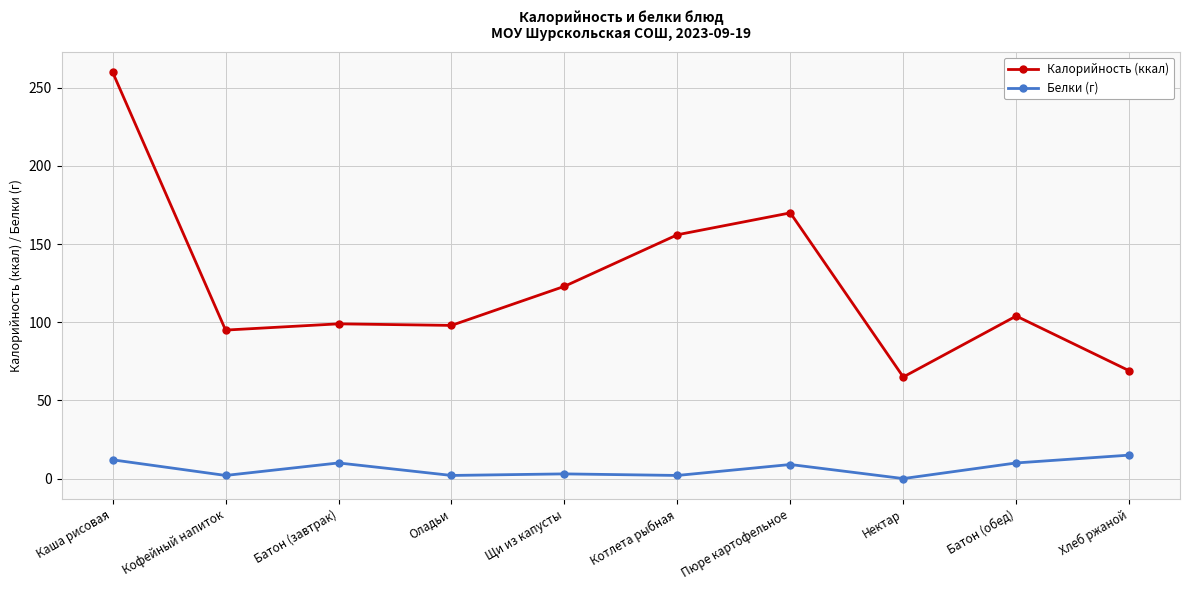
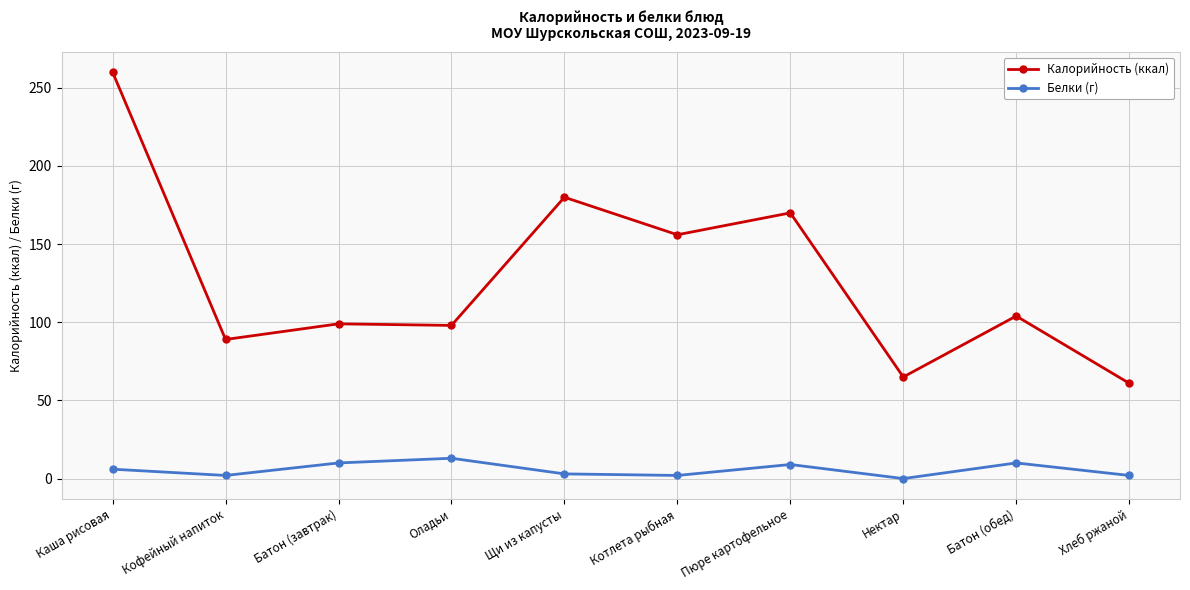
Белки (г), Каша рисовая: 12 -> 6
Калорийность (ккал), Кофейный напиток: 95 -> 89
Белки (г), Оладьи: 2 -> 13
Калорийность (ккал), Щи из капусты: 123 -> 180
Калорийность (ккал), Хлеб ржаной: 69 -> 61
Белки (г), Хлеб ржаной: 15 -> 2
